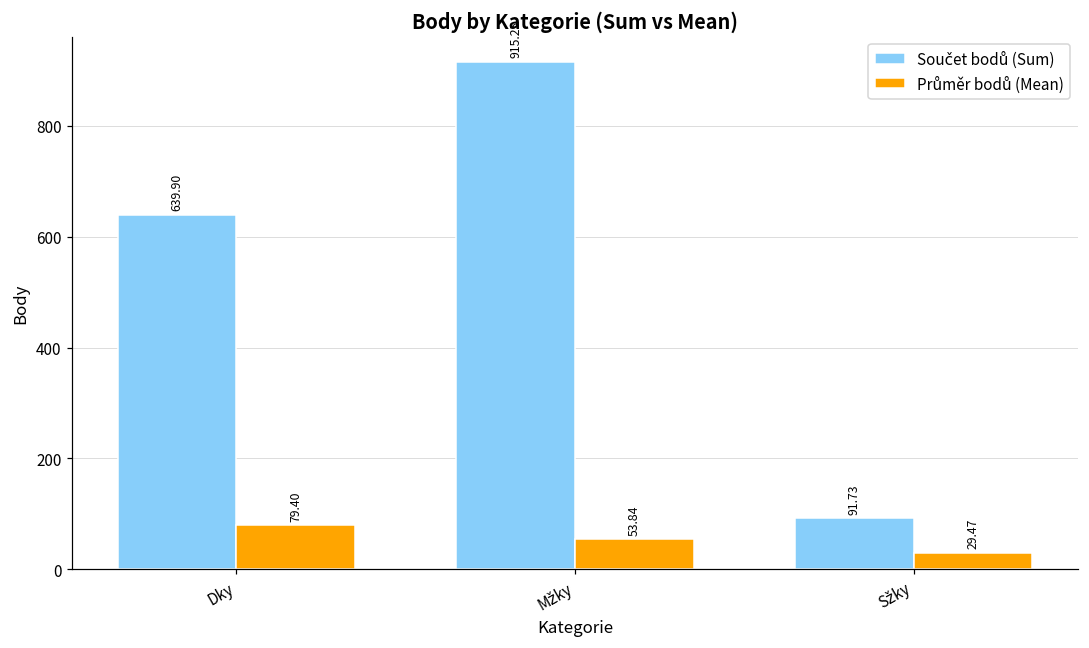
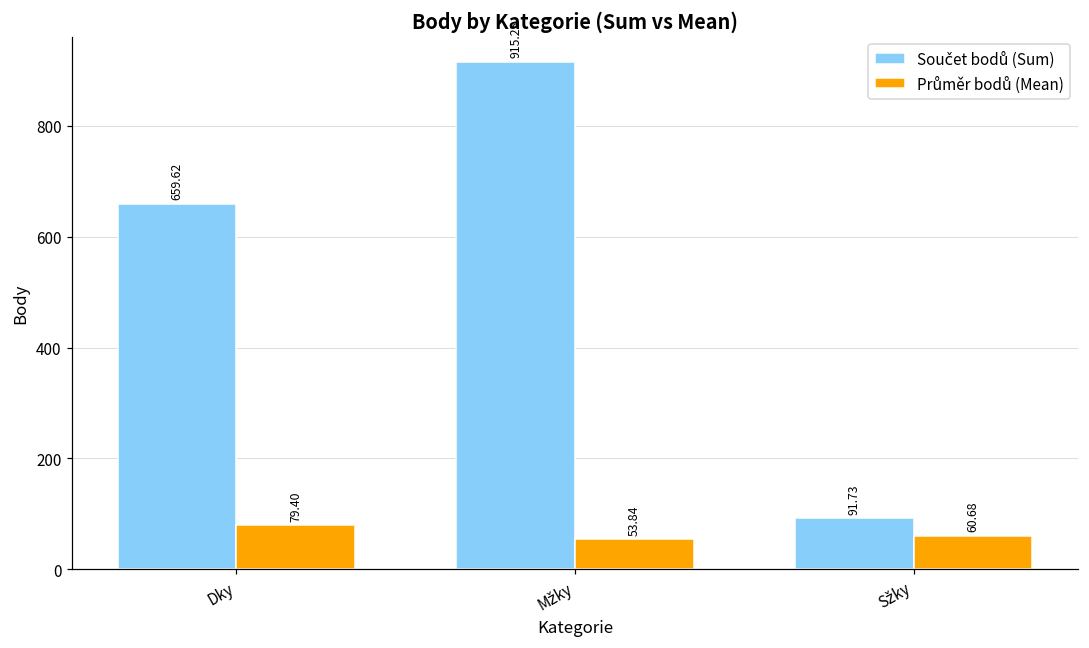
Součet bodů (Sum), Dky: 639.90 -> 659.62
Průměr bodů (Mean), Sžky: 29.47 -> 60.68
